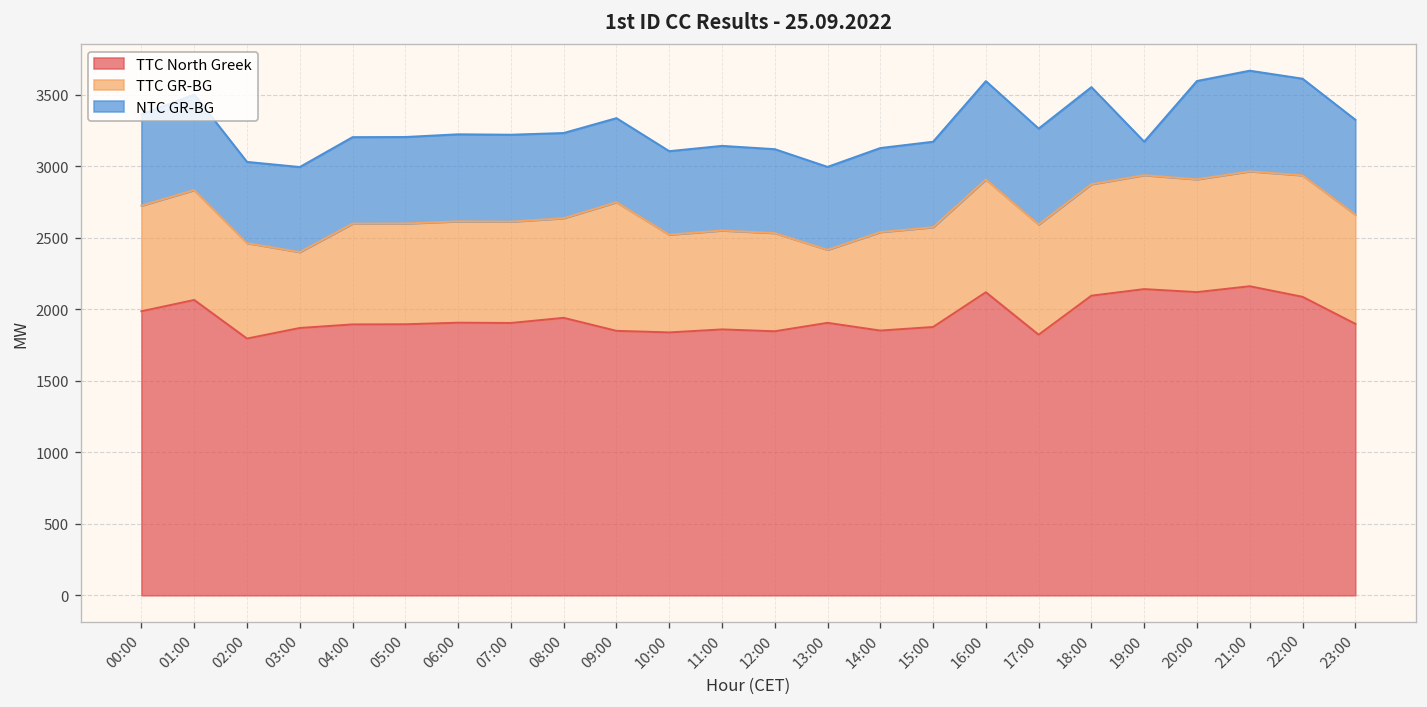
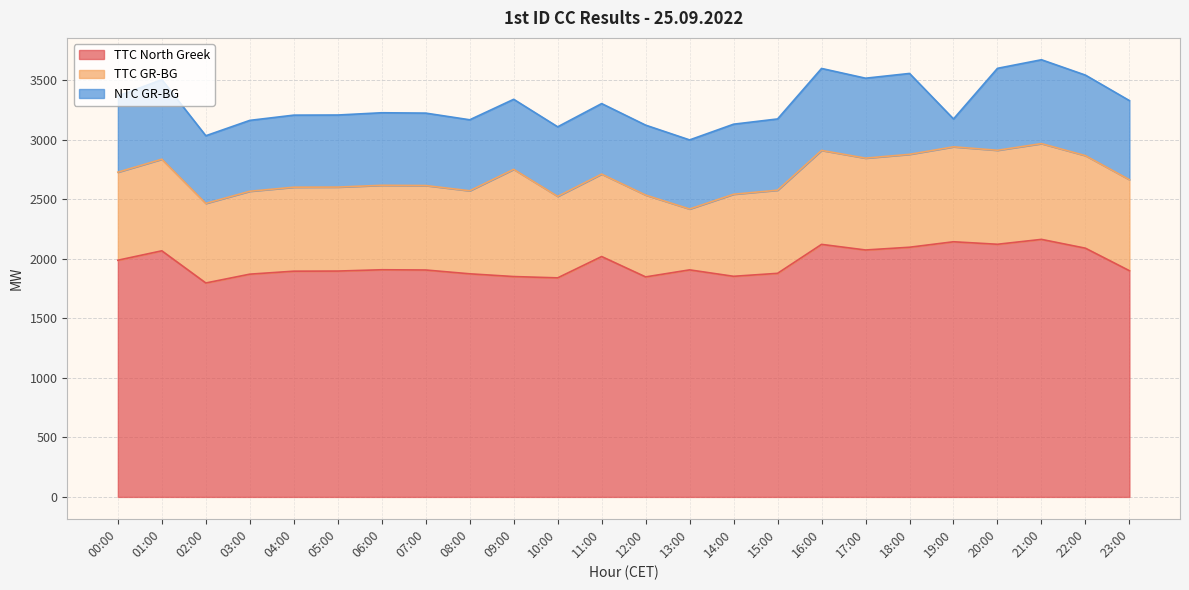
TTC GR-BG, 03:00: 530 -> 700
TTC North Greek, 08:00: 1940 -> 1870
TTC North Greek, 11:00: 1860 -> 2020
TTC North Greek, 17:00: 1820 -> 2070
TTC GR-BG, 22:00: 850 -> 780
